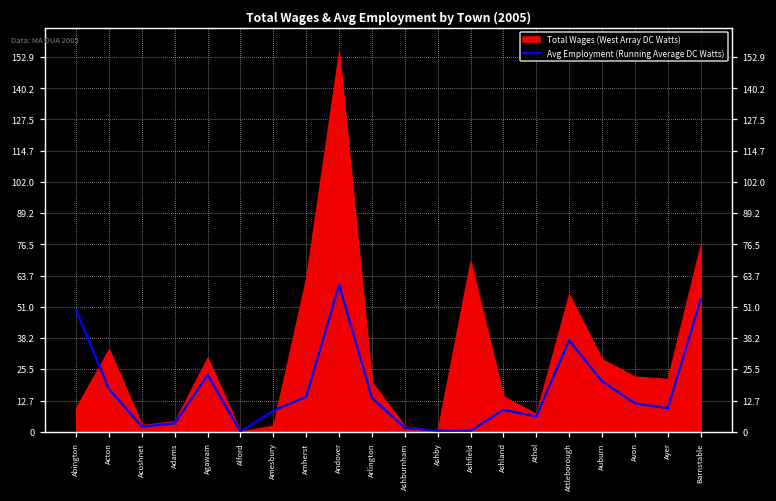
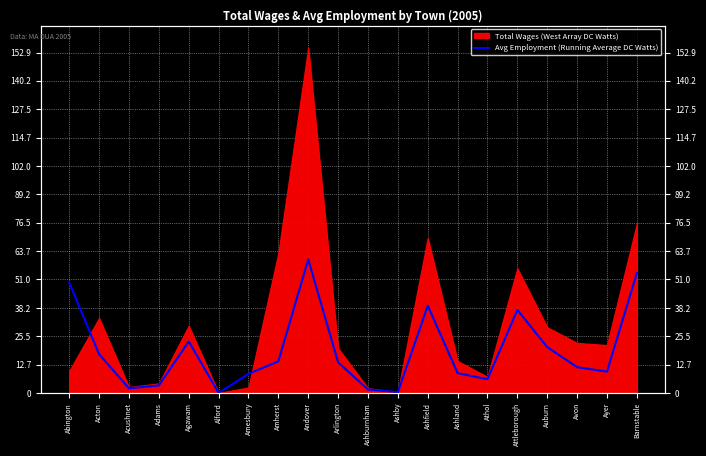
Avg Employment (Running Average DC Watts), Ashfield: 0 -> 39
